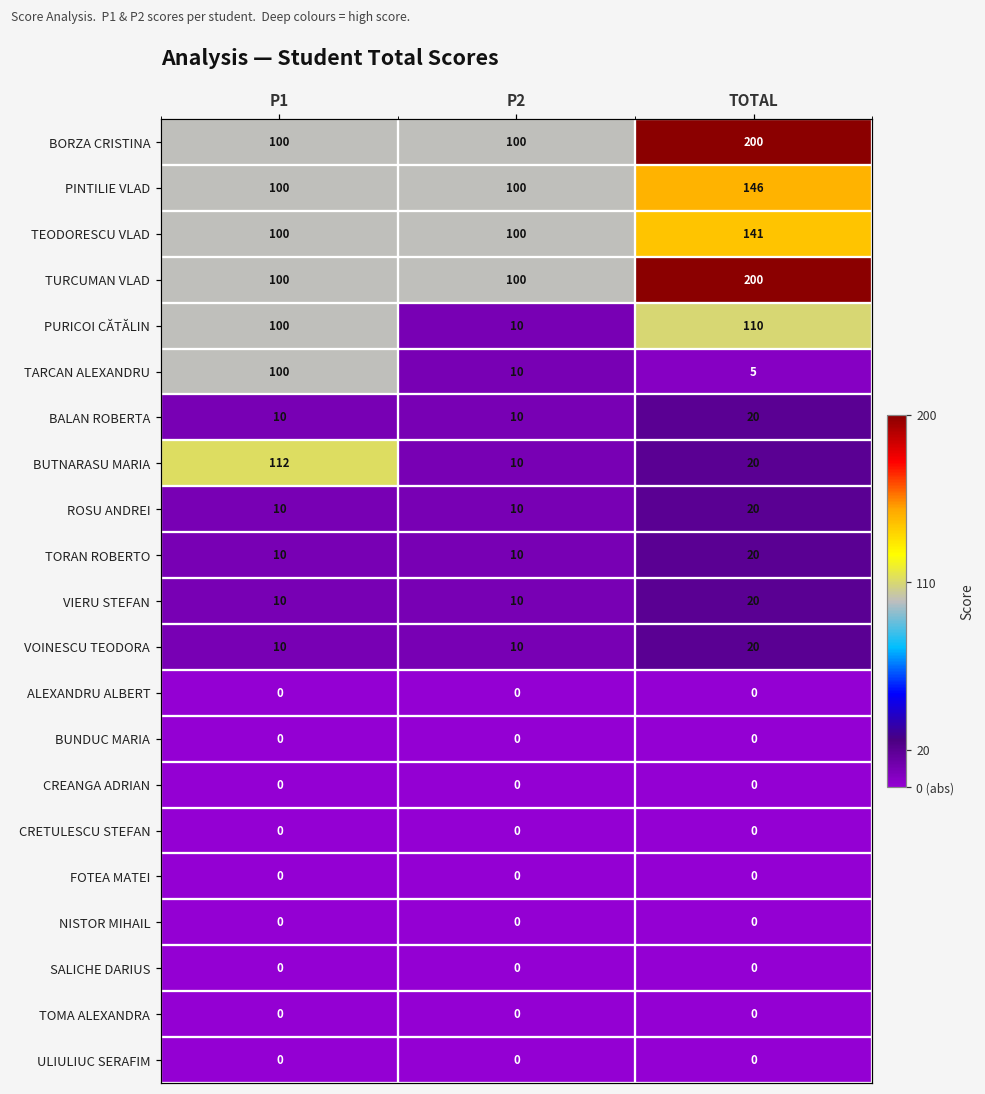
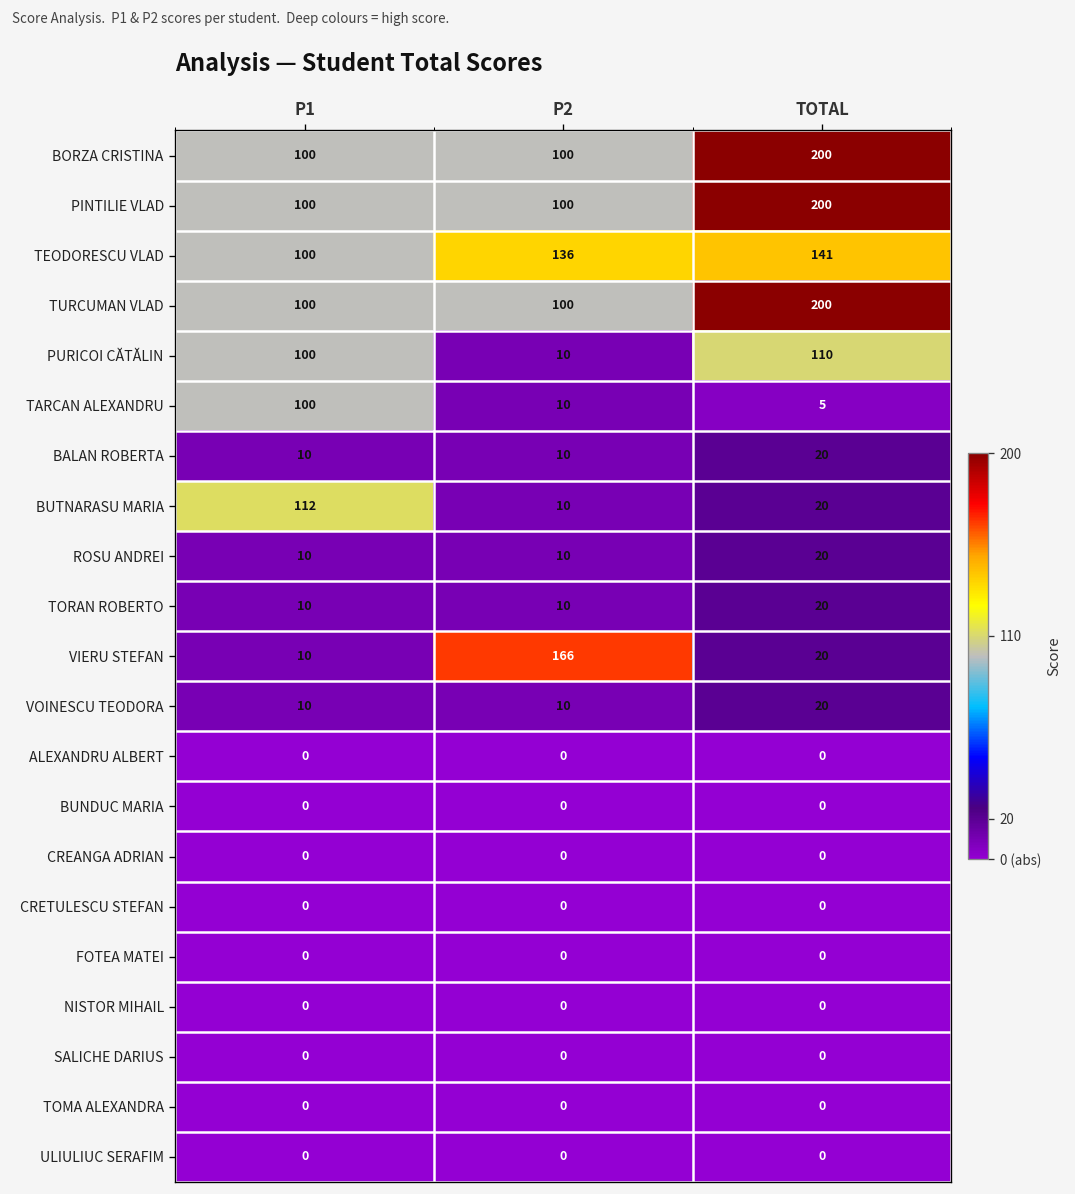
PINTILIE VLAD, TOTAL: 146 -> 200
TEODORESCU VLAD, P2: 100 -> 136
VIERU STEFAN, P2: 10 -> 166
